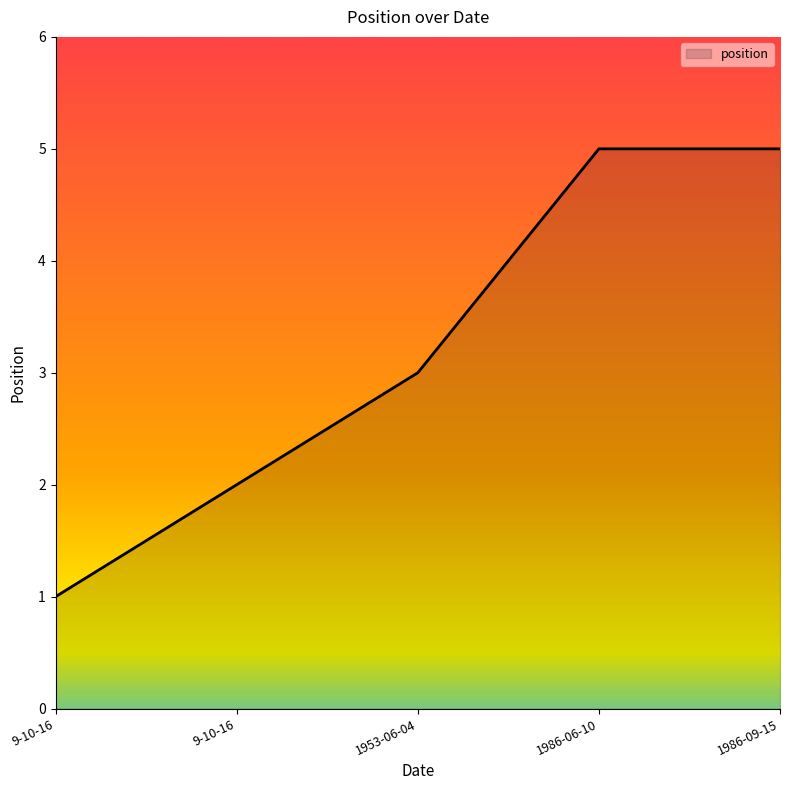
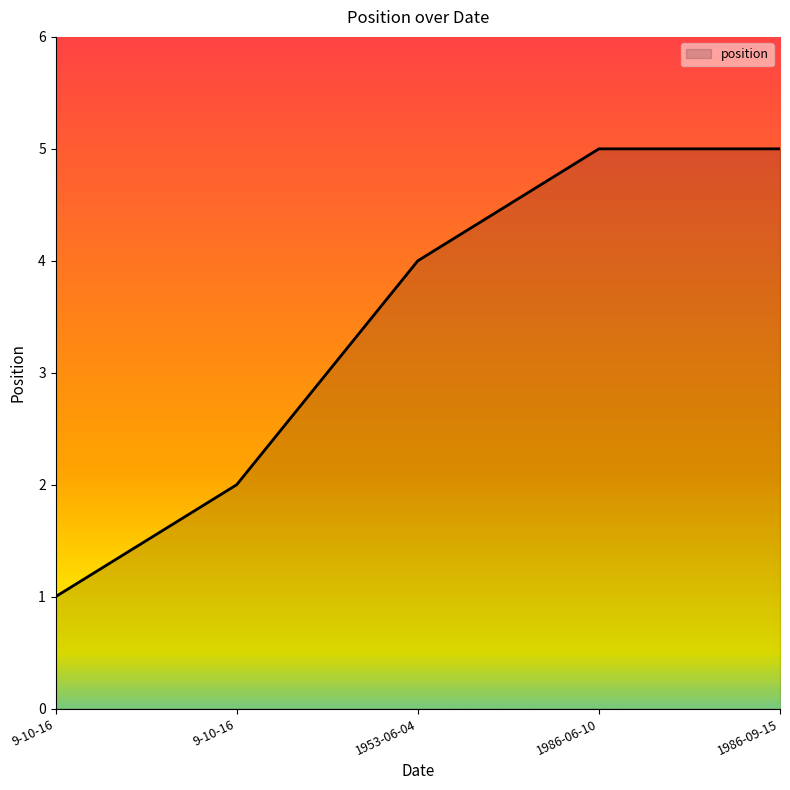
1953-06-04: 3 -> 4
